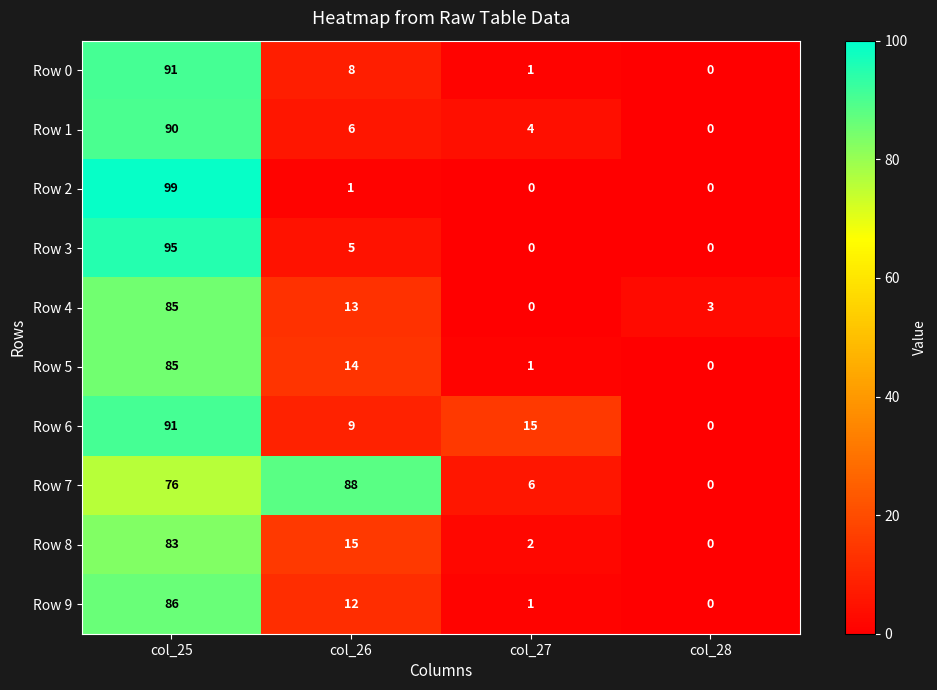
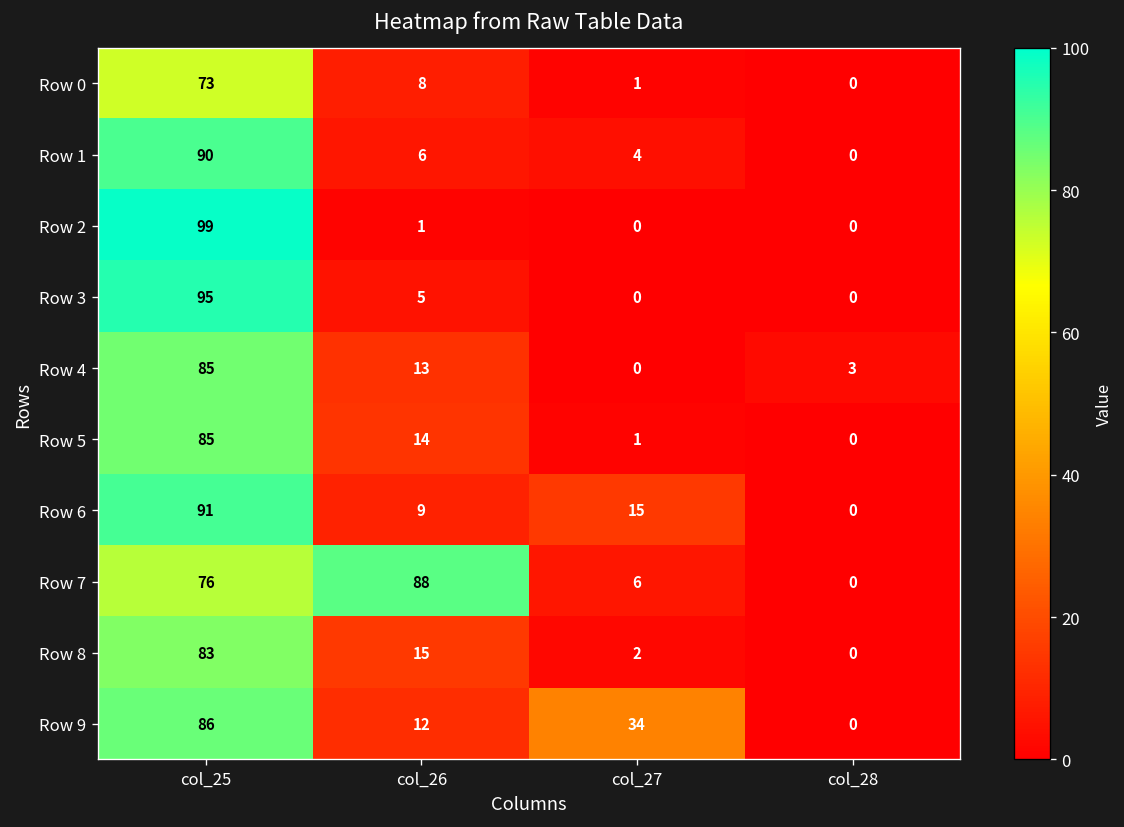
Row 0, col_25: 91 -> 73
Row 9, col_27: 1 -> 34
